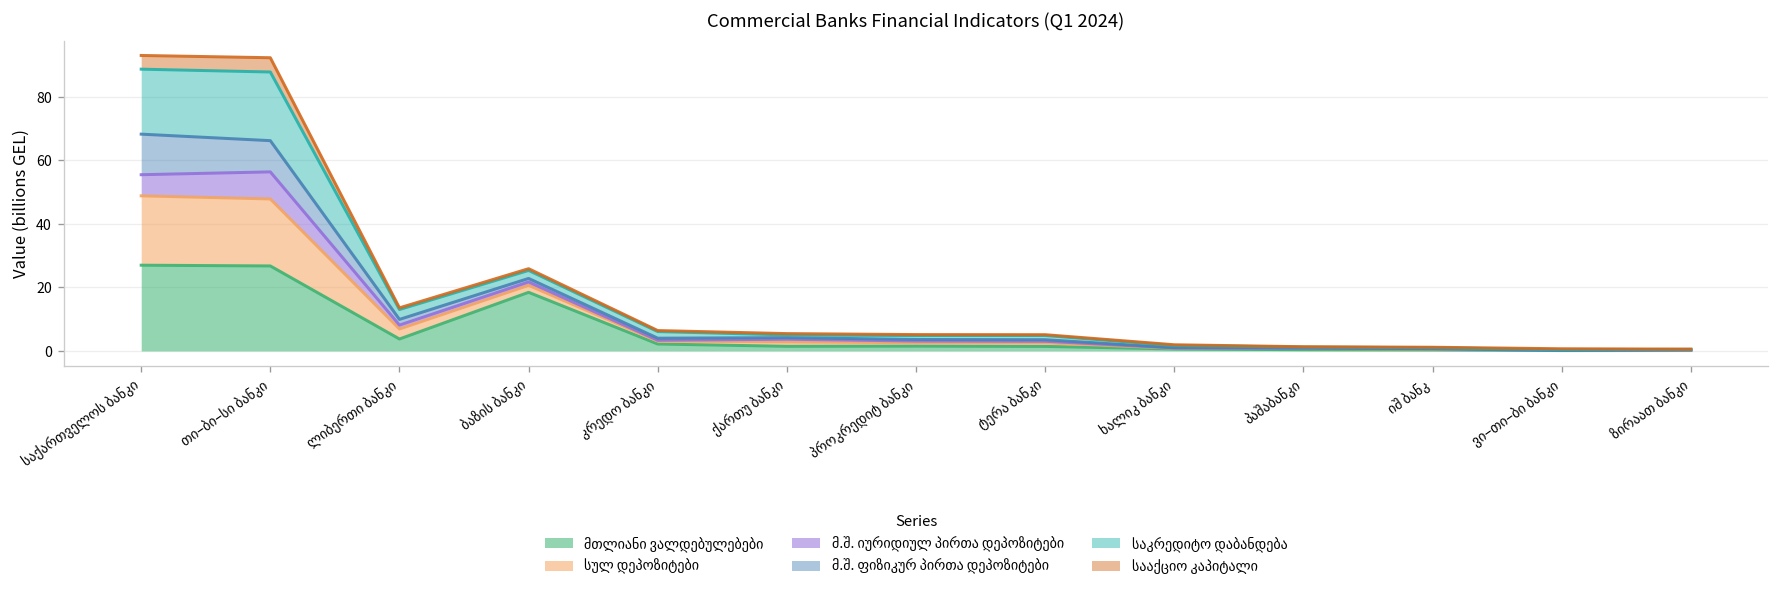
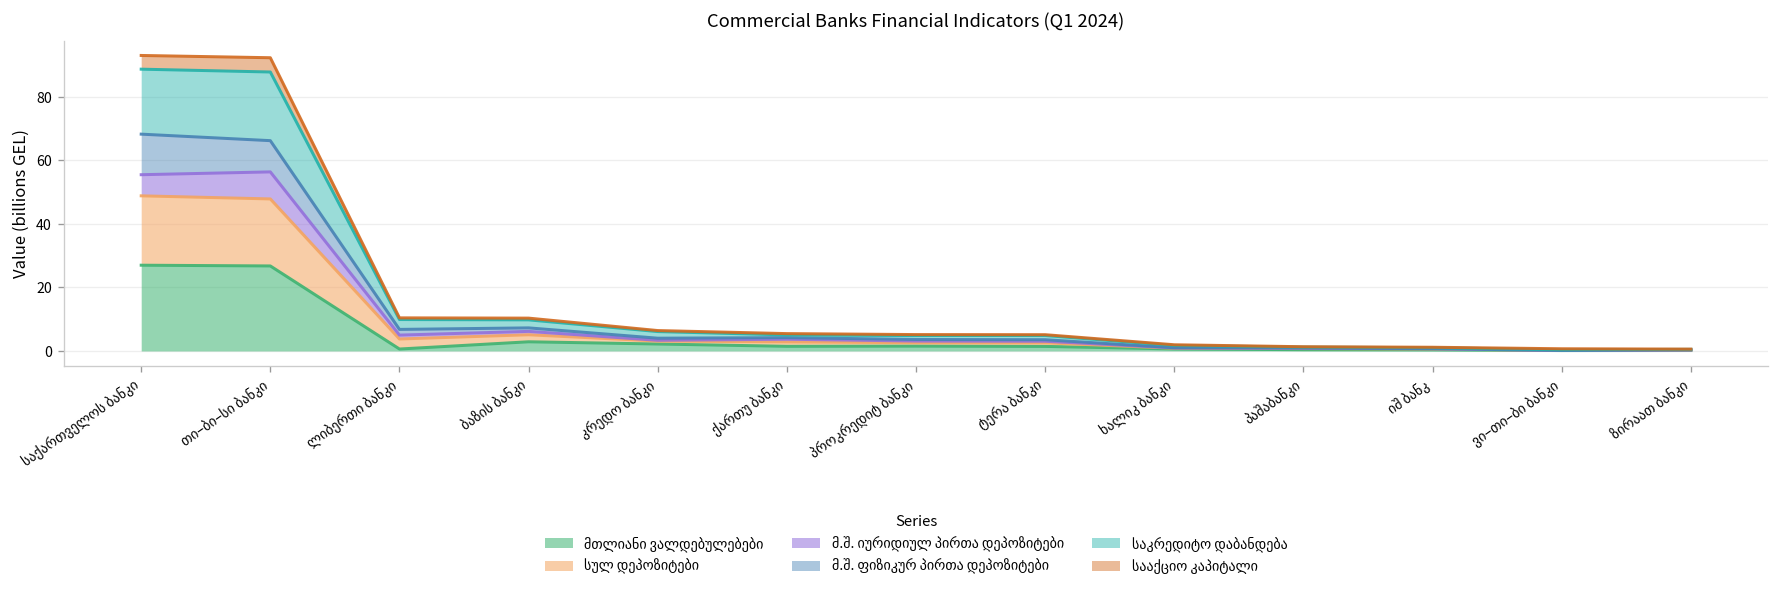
მთლიანი ვალდებულებები, ლიბერთი ბანკი: 4 -> 1
მთლიანი ვალდებულებები, ბაზის ბანკი: 18 -> 3
